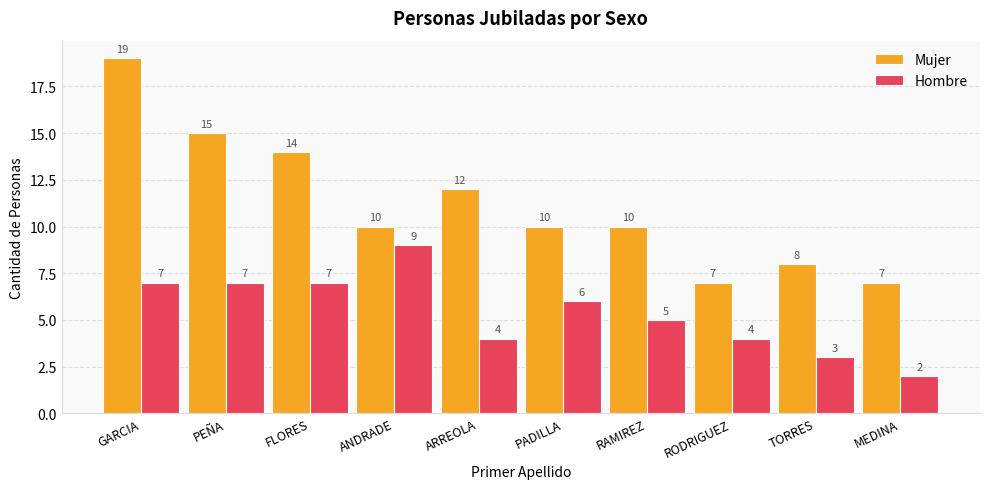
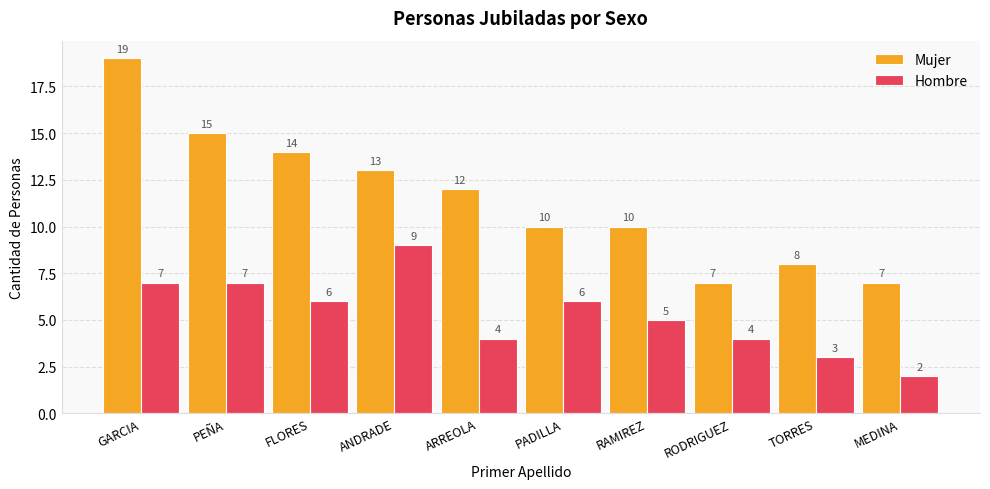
Hombre, FLORES: 7 -> 6
Mujer, ANDRADE: 10 -> 13
